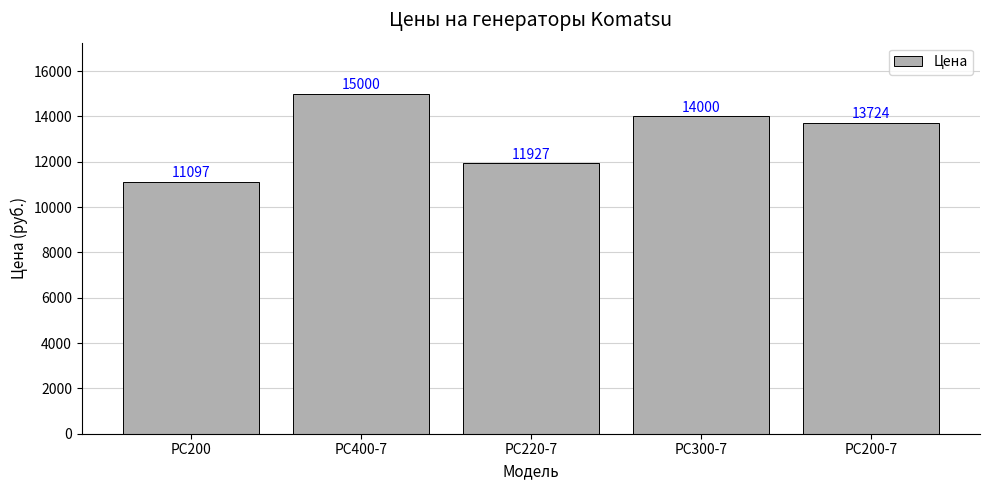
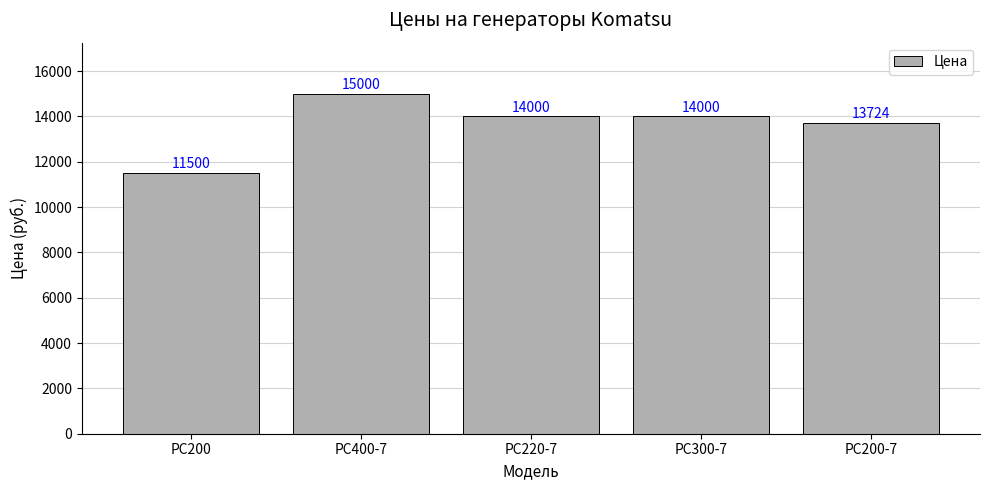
PC200: 11097 -> 11500
PC220-7: 11927 -> 14000
